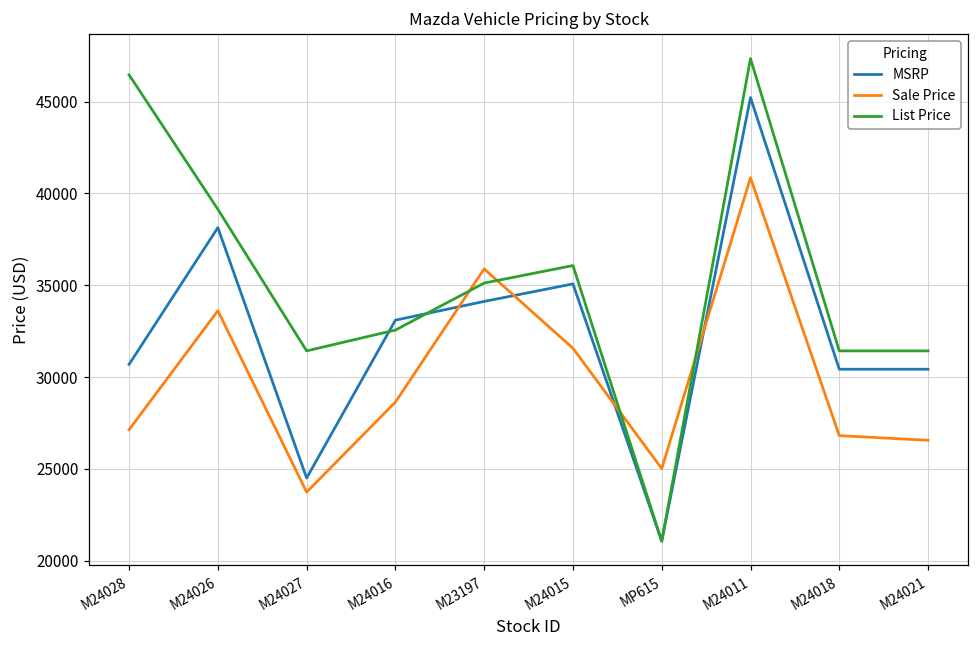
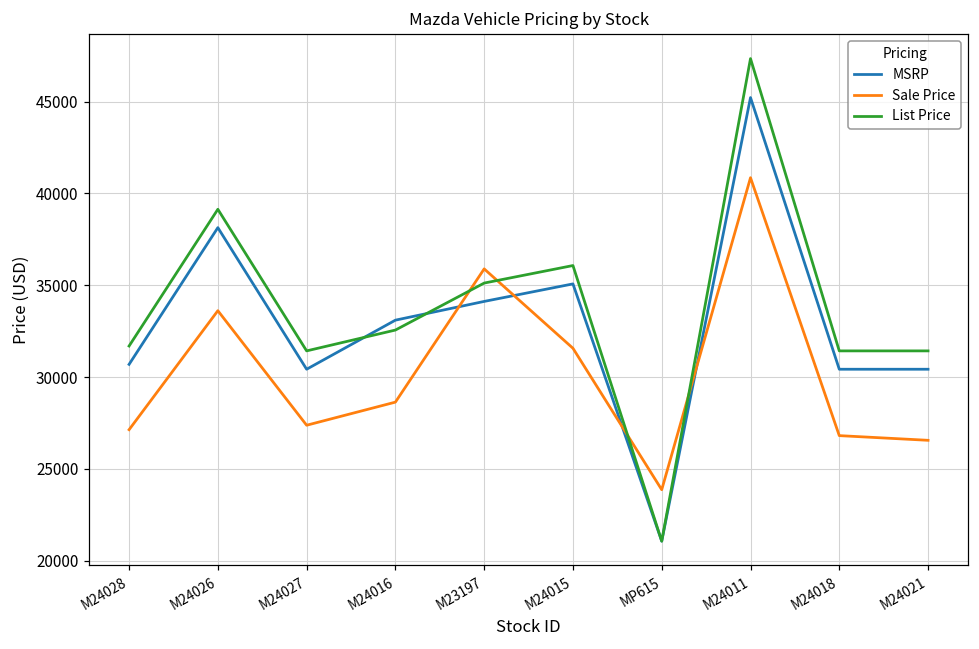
List Price, M24028: 46500 -> 31700
MSRP, M24027: 24500 -> 30400
Sale Price, M24027: 23700 -> 27400
Sale Price, MP615: 25000 -> 23900
